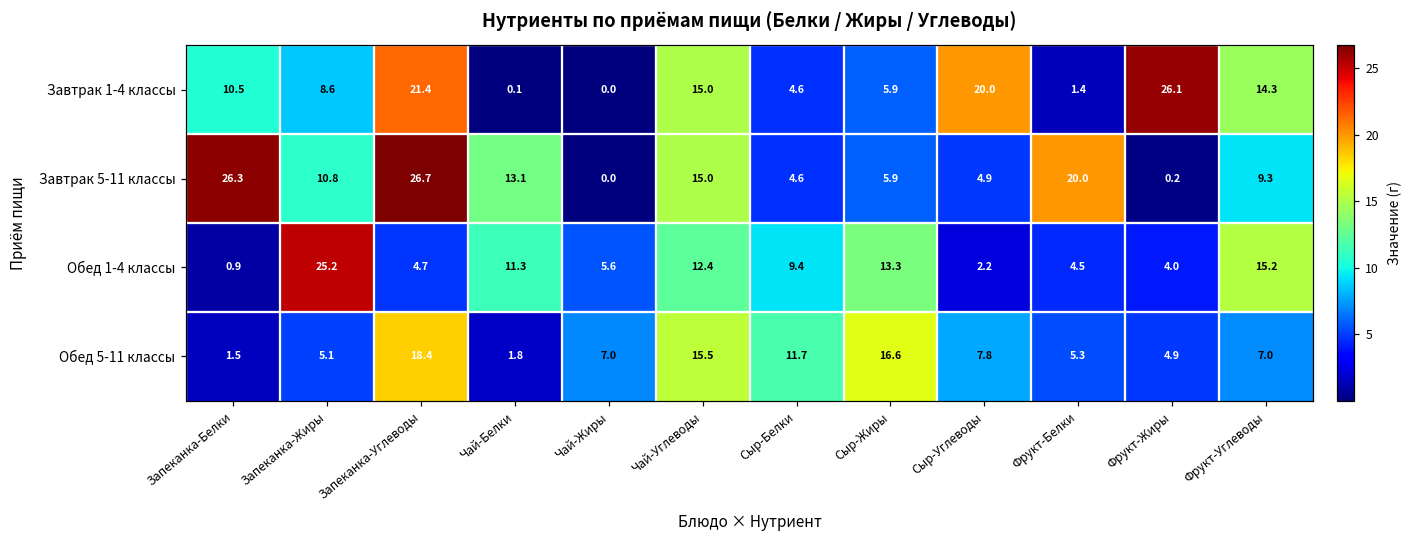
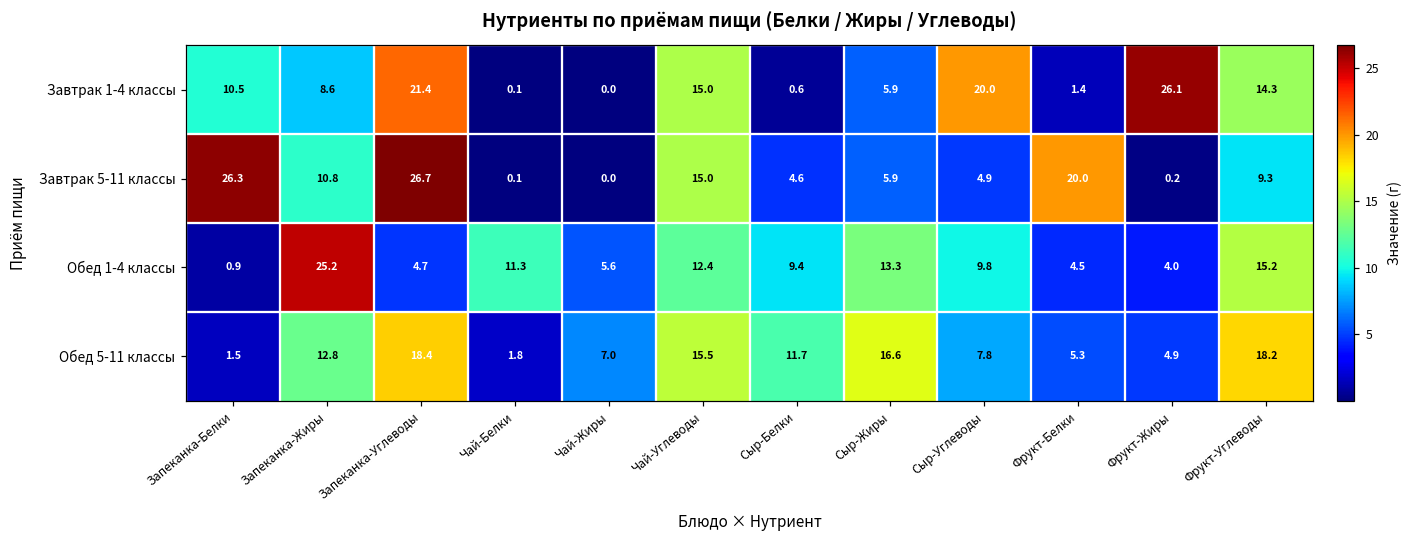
Завтрак 1-4 классы, Сыр-Белки: 4.6 -> 0.6
Завтрак 5-11 классы, Чай-Белки: 13.1 -> 0.1
Обед 1-4 классы, Сыр-Углеводы: 2.2 -> 9.8
Обед 5-11 классы, Запеканка-Жиры: 5.1 -> 12.8
Обед 5-11 классы, Фрукт-Углеводы: 7.0 -> 18.2
